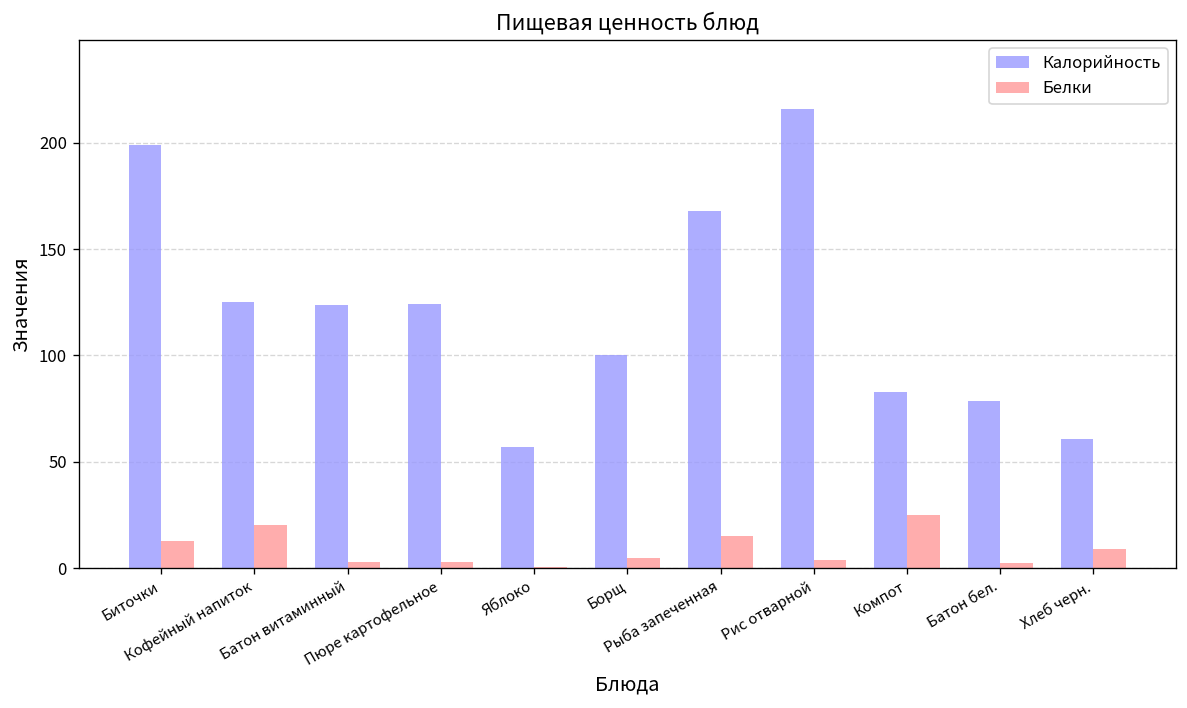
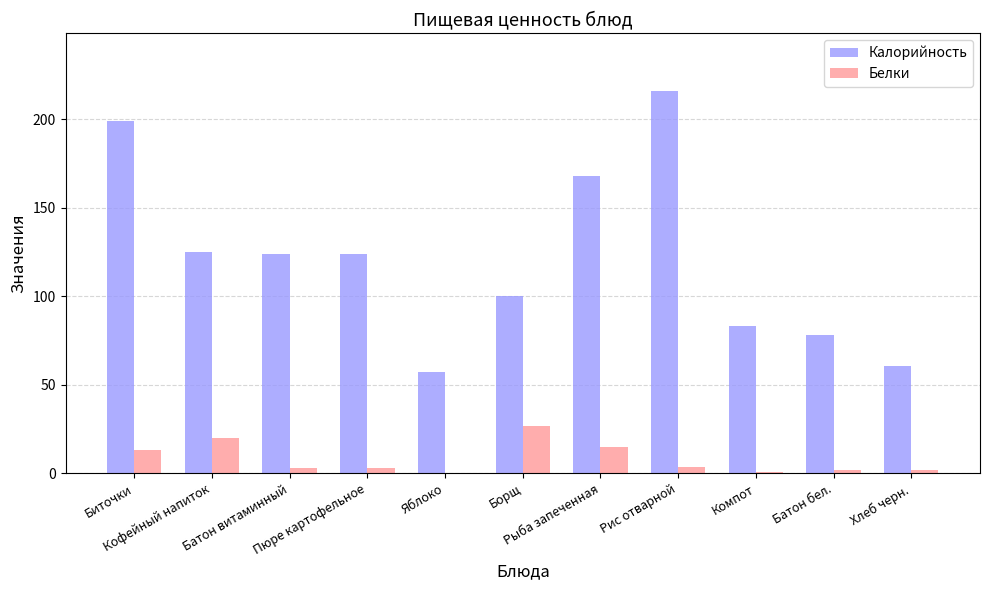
Белки, Борщ: 5 -> 27
Белки, Компот: 25 -> 1
Белки, Хлеб черн.: 9 -> 2
